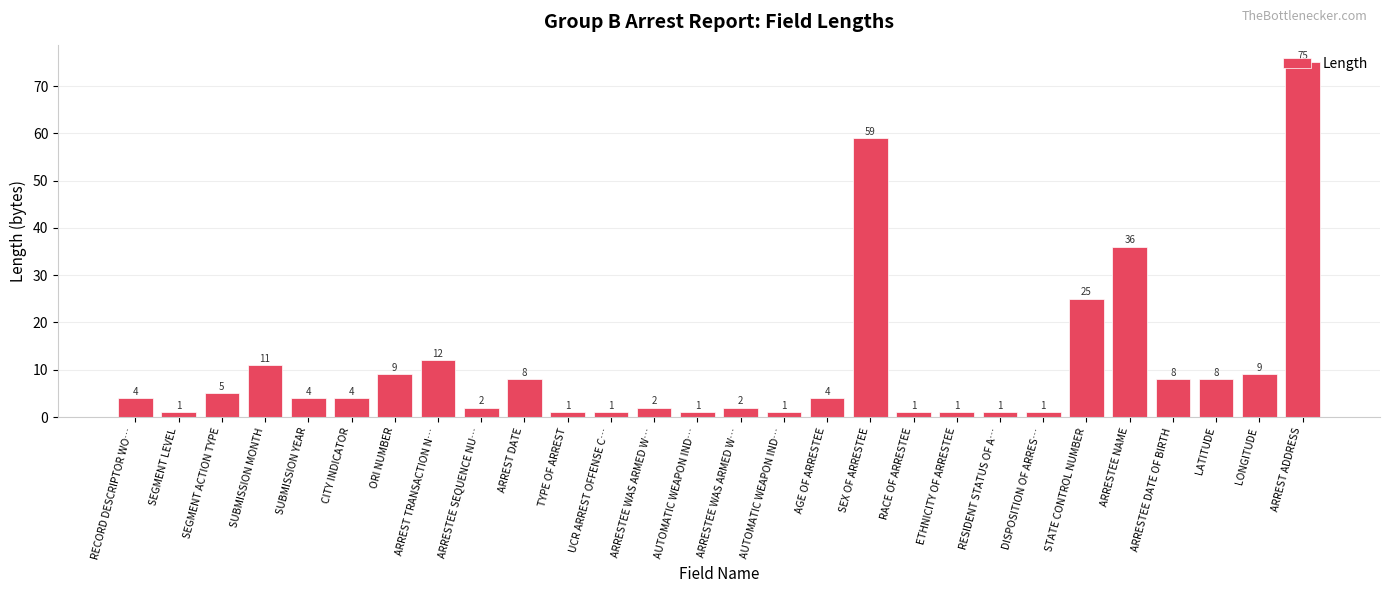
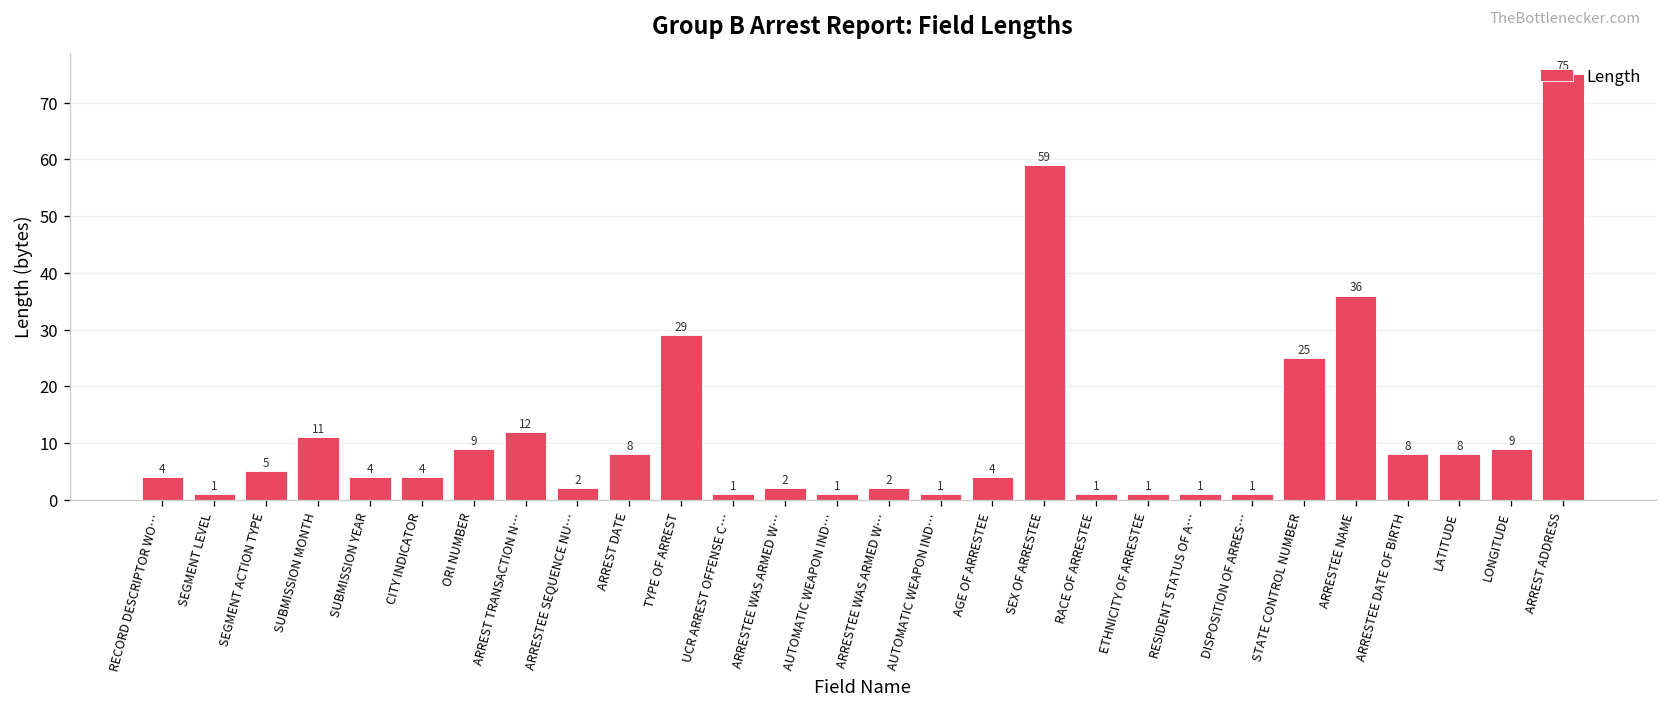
TYPE OF ARREST: 1 -> 29
